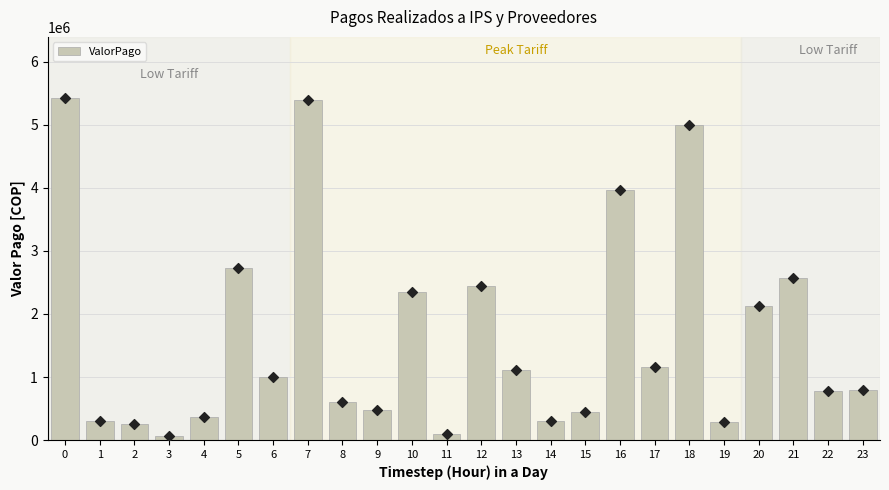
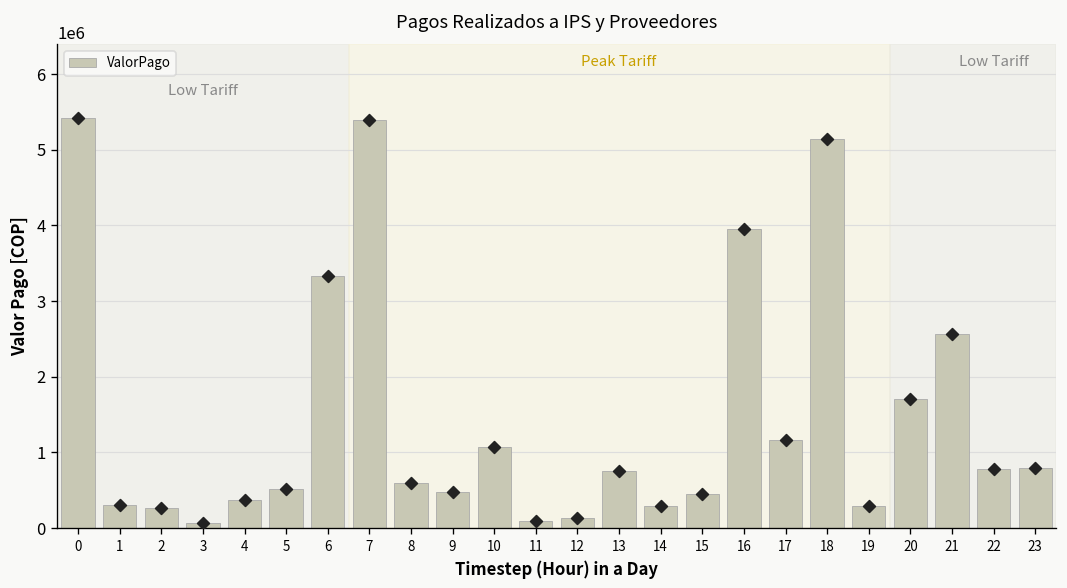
5: 2700000 -> 500000
6: 1000000 -> 3300000
10: 2400000 -> 1100000
12: 2400000 -> 100000
13: 1100000 -> 800000
18: 5000000 -> 5100000
20: 2100000 -> 1700000
